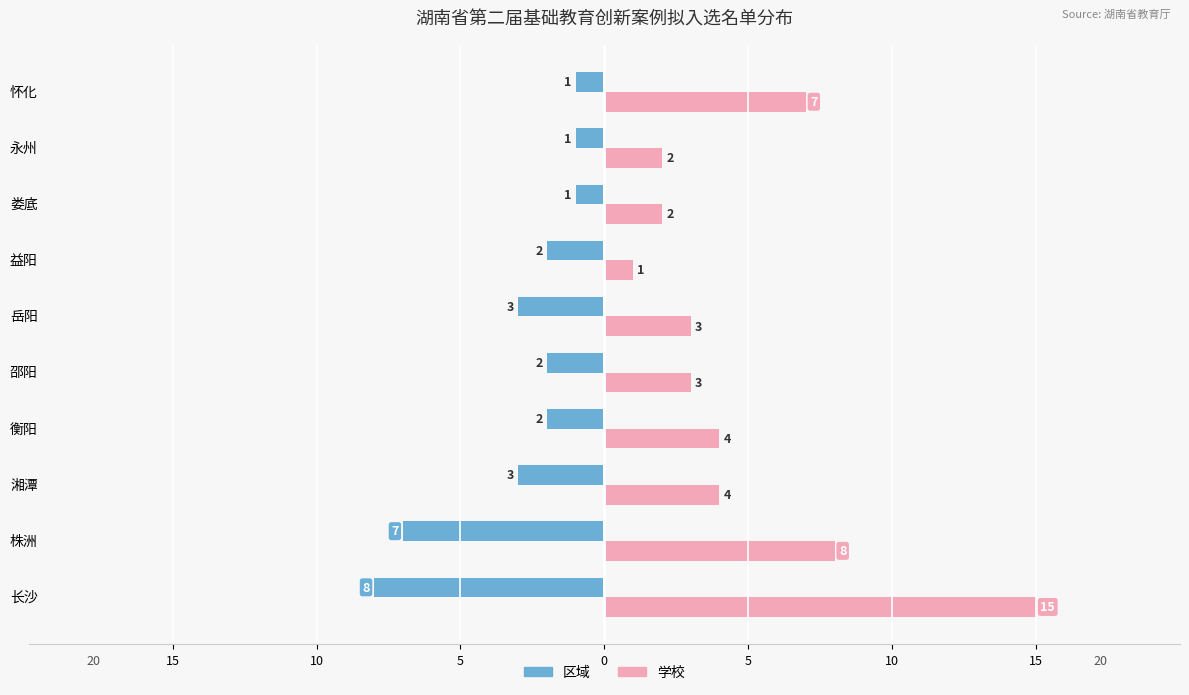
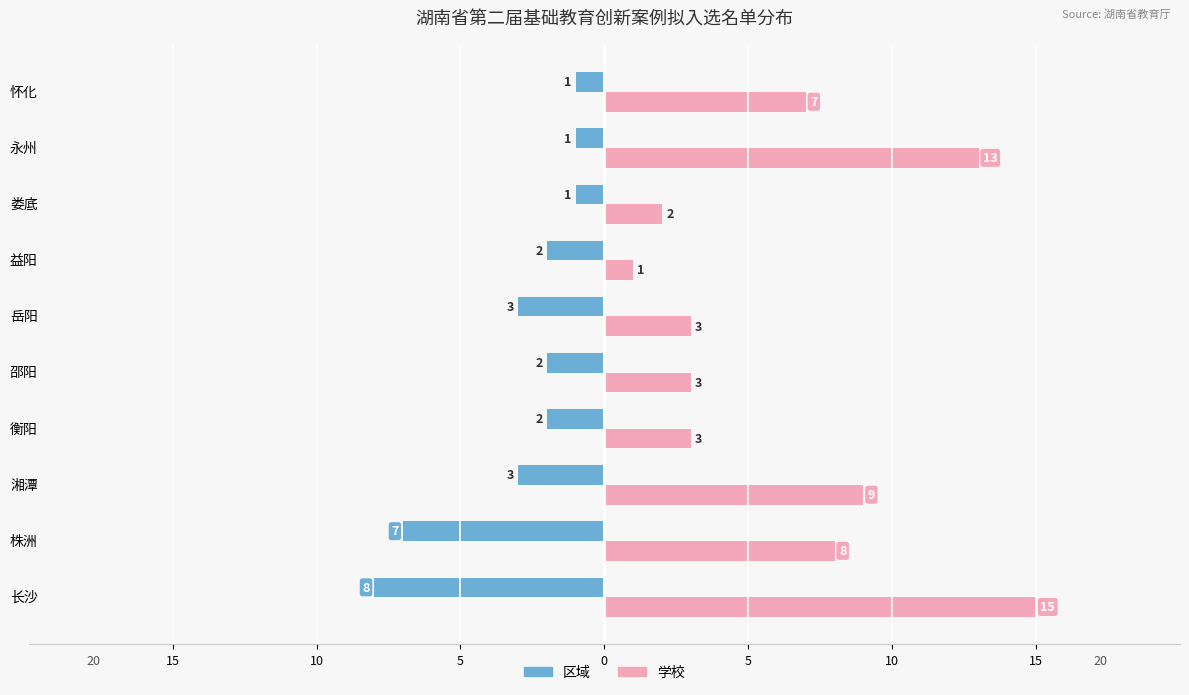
学校, 永州: 2 -> 13
学校, 衡阳: 4 -> 3
学校, 湘潭: 4 -> 9
